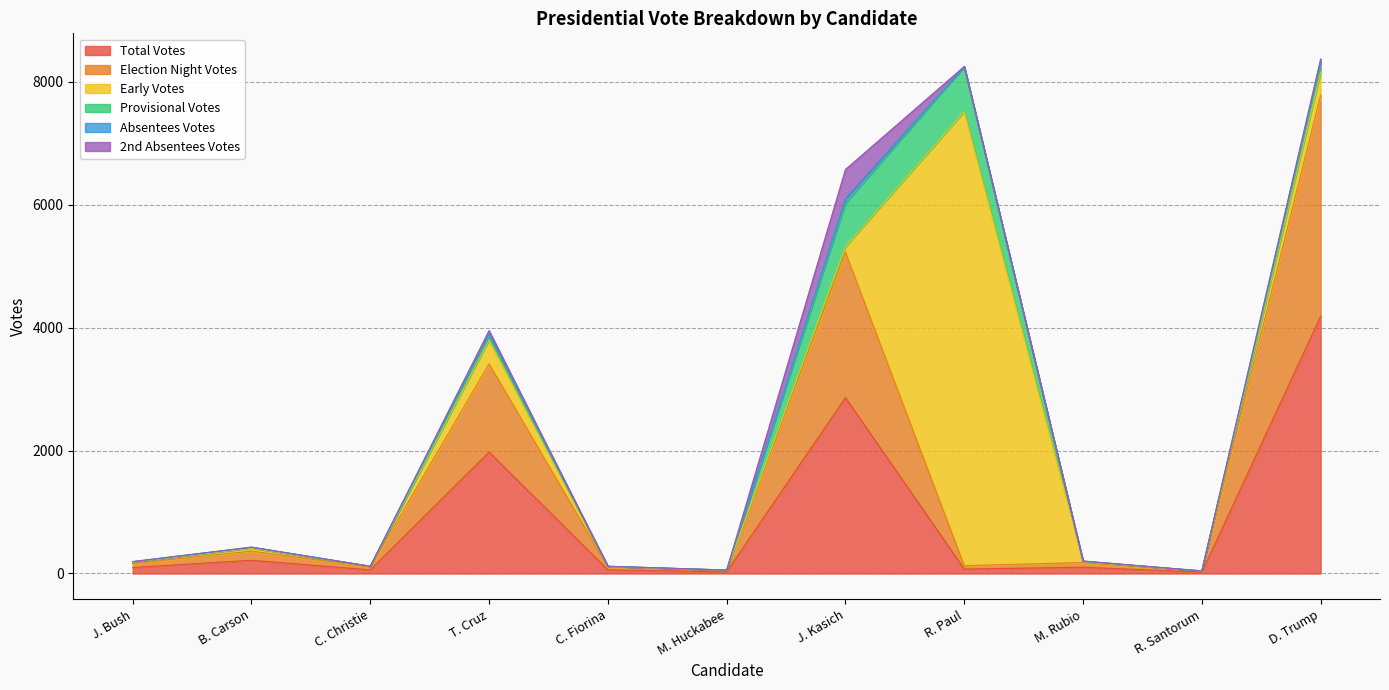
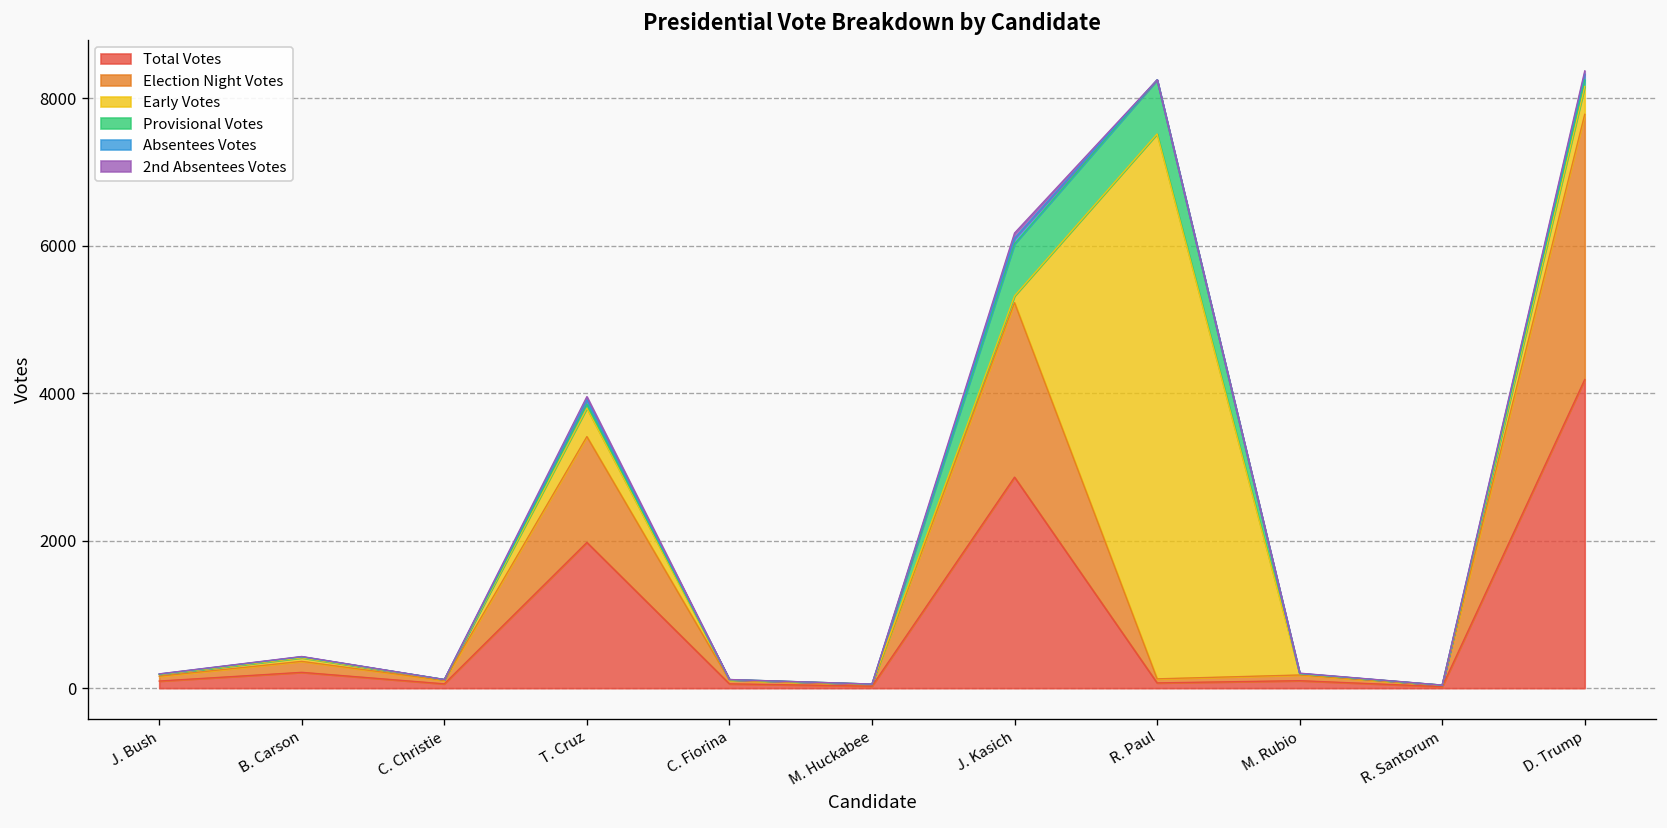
2nd Absentees Votes, J. Kasich: 500 -> 100
